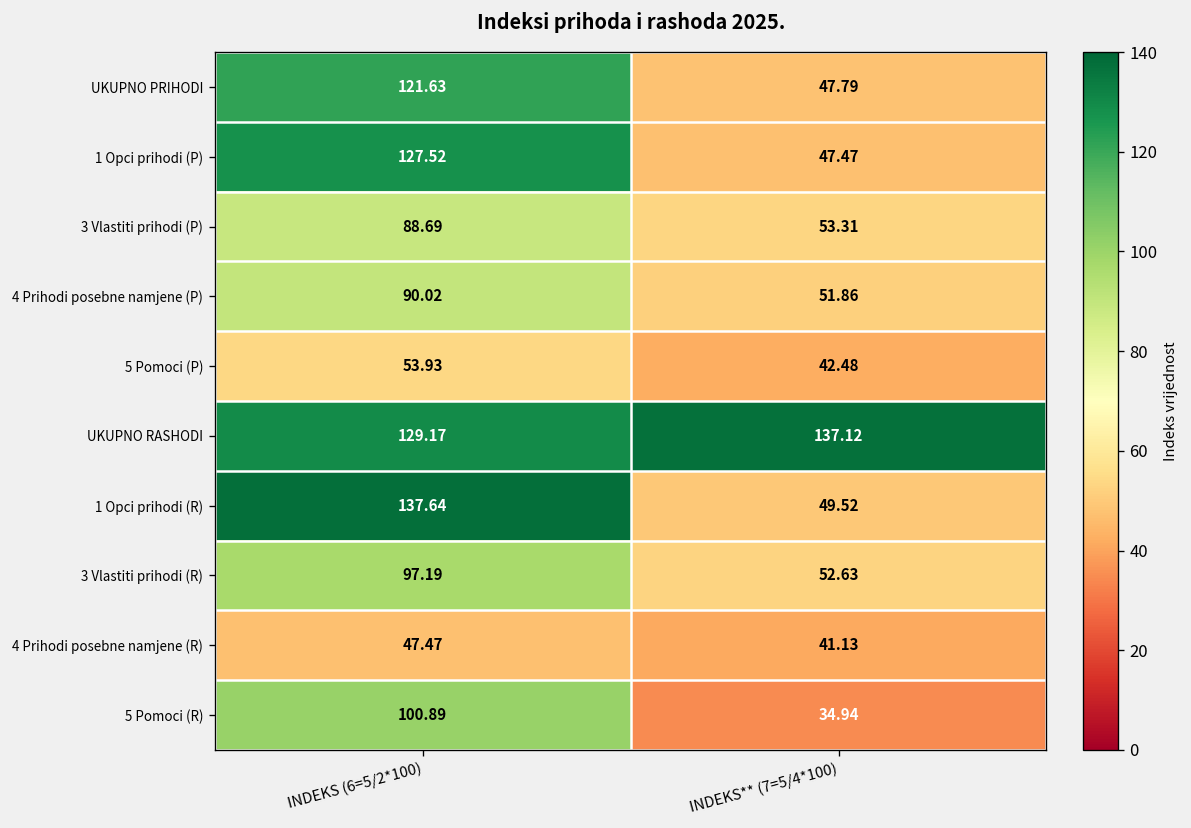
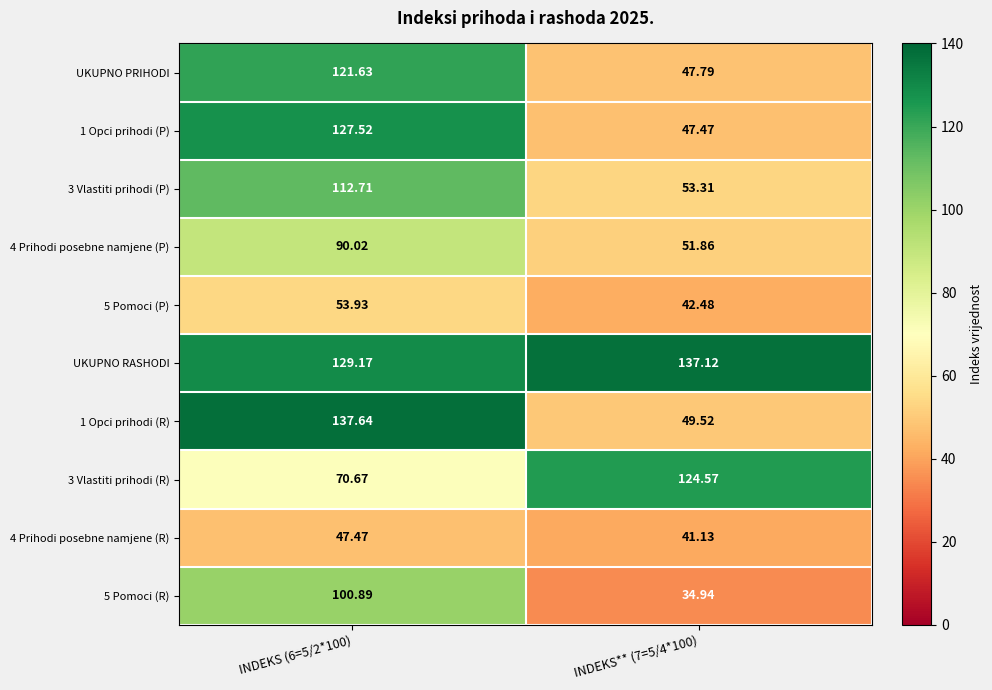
3 Vlastiti prihodi (P), INDEKS (6=5/2*100): 88.69 -> 112.71
3 Vlastiti prihodi (R), INDEKS (6=5/2*100): 97.19 -> 70.67
3 Vlastiti prihodi (R), INDEKS** (7=5/4*100): 52.63 -> 124.57
